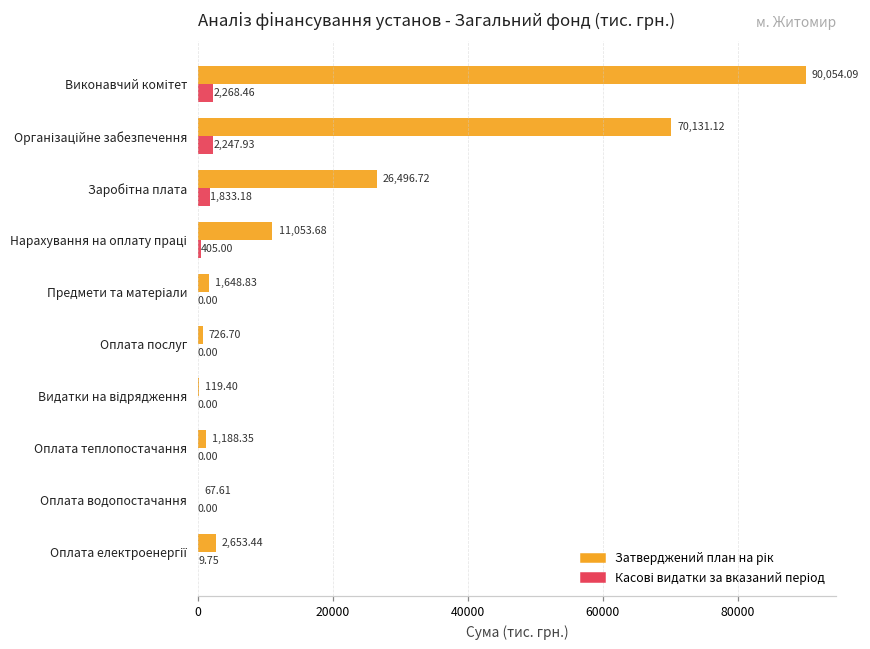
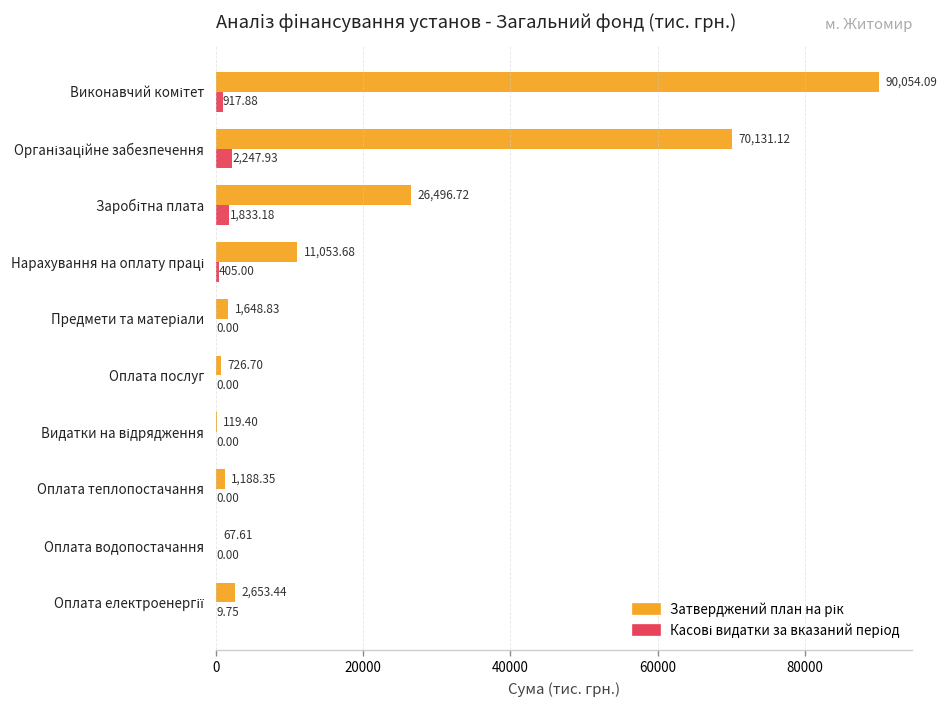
Касові видатки за вказаний період, Виконавчий комітет: 2,268.46 -> 917.88
